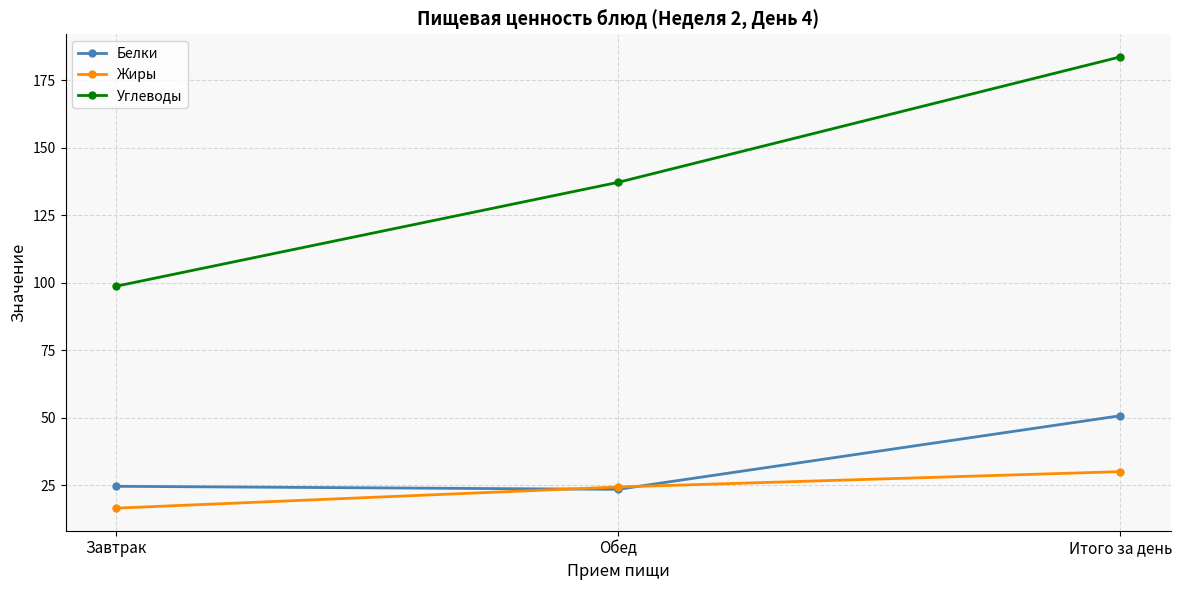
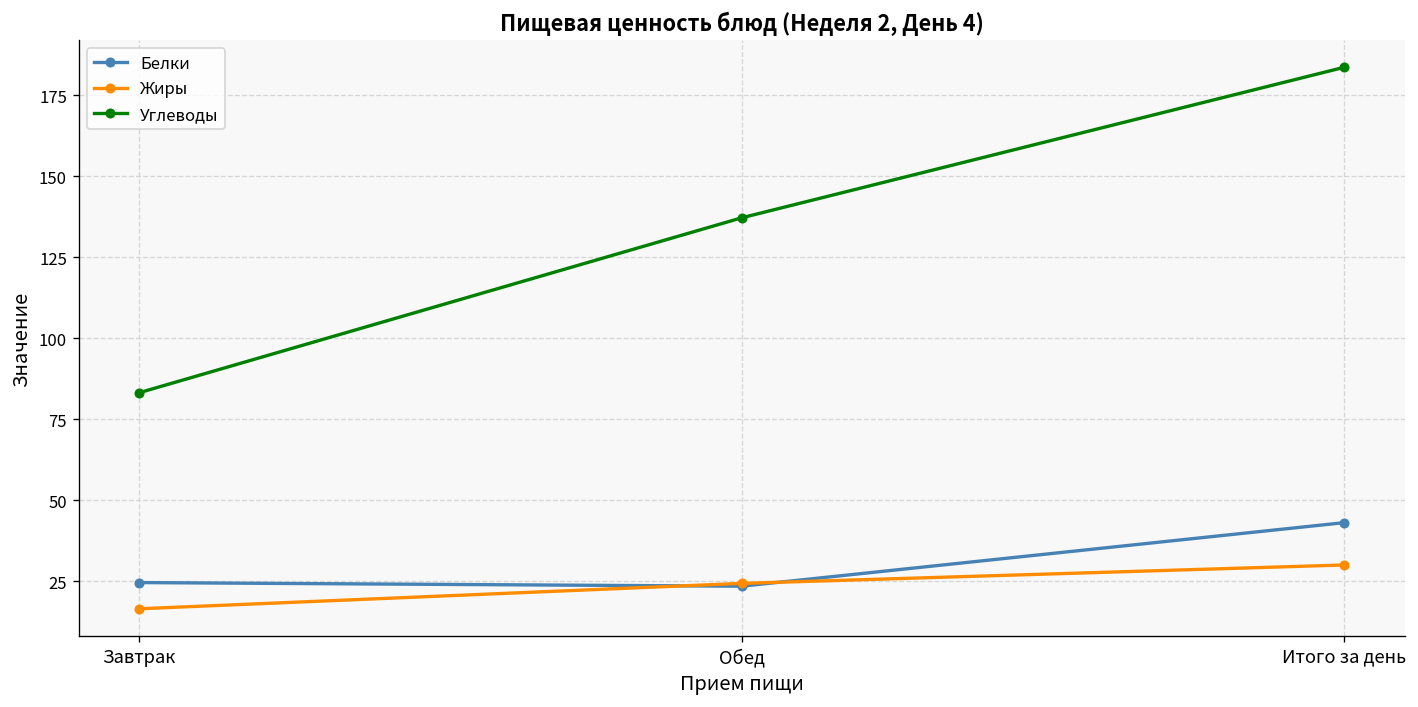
Углеводы, Завтрак: 99 -> 83
Белки, Итого за день: 51 -> 43
